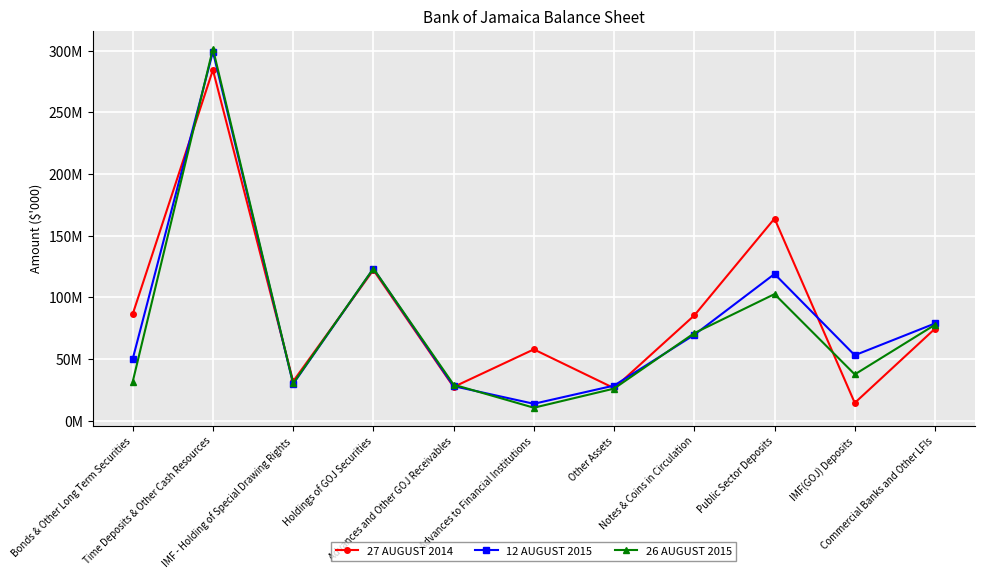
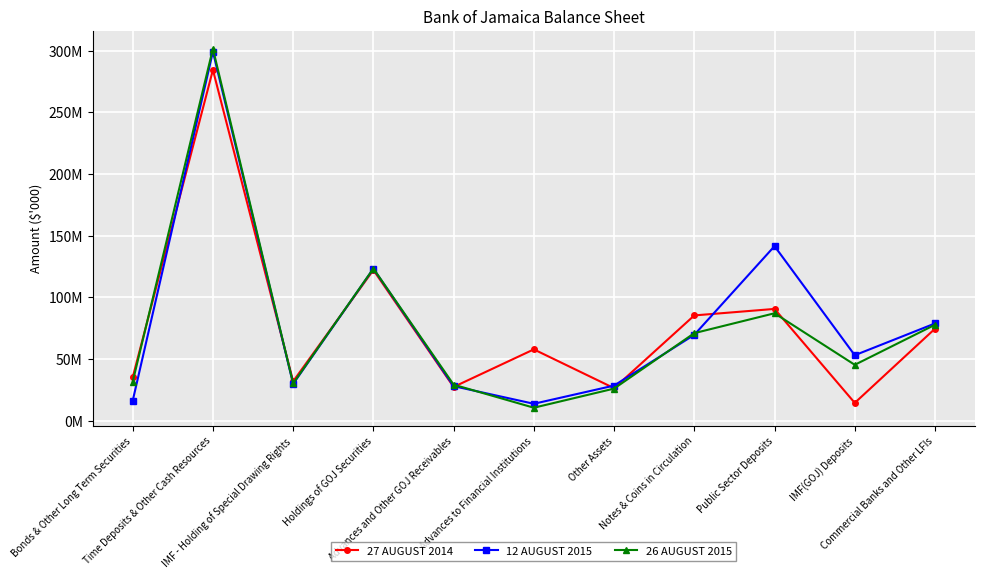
27 AUGUST 2014, Bonds & Other Long Term Securities: 86000000 -> 35000000
12 AUGUST 2015, Bonds & Other Long Term Securities: 50000000 -> 16000000
27 AUGUST 2014, Public Sector Deposits: 164000000 -> 91000000
12 AUGUST 2015, Public Sector Deposits: 119000000 -> 142000000
26 AUGUST 2015, Public Sector Deposits: 103000000 -> 87000000
26 AUGUST 2015, IMF(GOJ) Deposits: 38000000 -> 45000000
